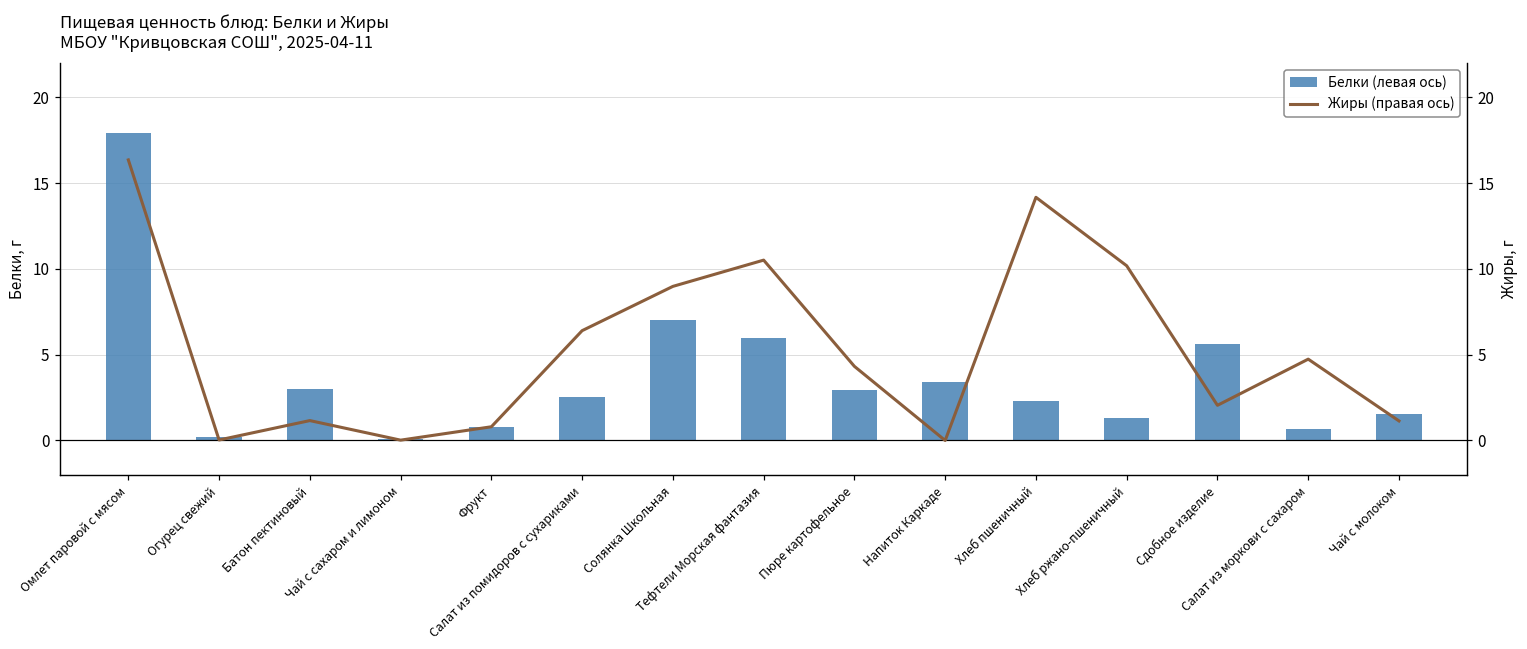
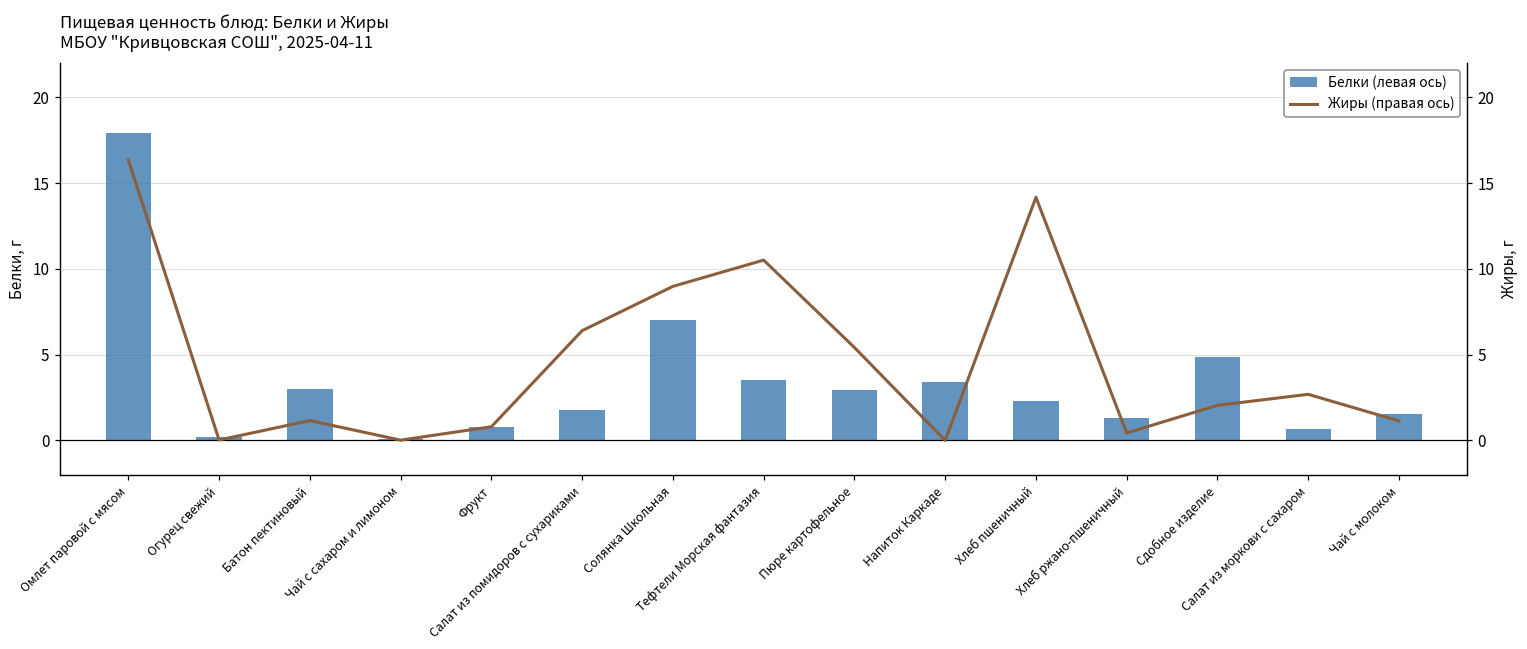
Белки (левая ось), Салат из помидоров с сухариками: 2.5 -> 1.8
Белки (левая ось), Тефтели Морская фантазия: 6.0 -> 3.5
Белки (левая ось), Сдобное изделие: 5.6 -> 4.9
Жиры (правая ось), Пюре картофельное: 4.3 -> 5.4
Жиры (правая ось), Хлеб ржано-пшеничный: 10.2 -> 0.4
Жиры (правая ось), Салат из моркови с сахаром: 4.7 -> 2.7
